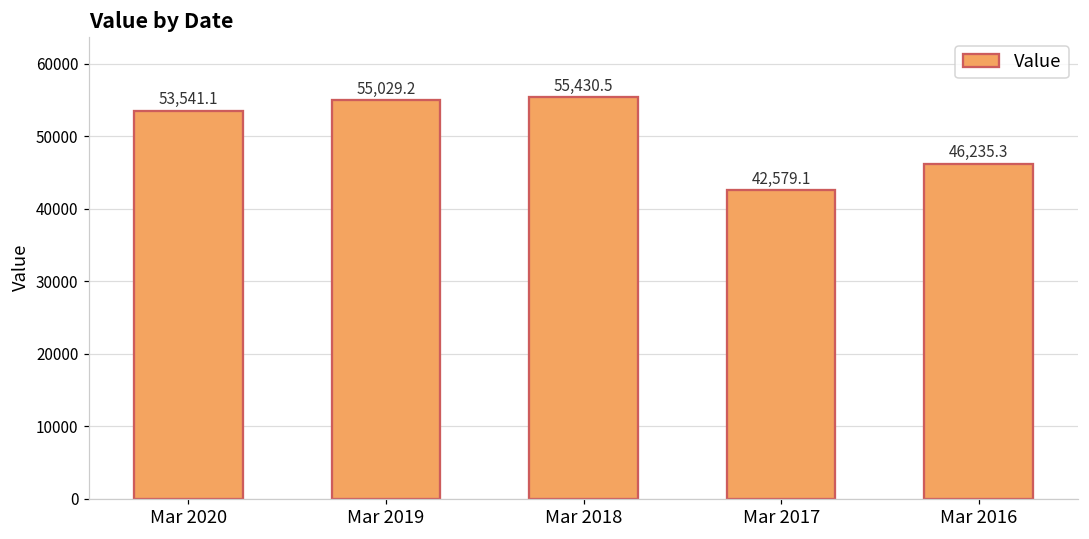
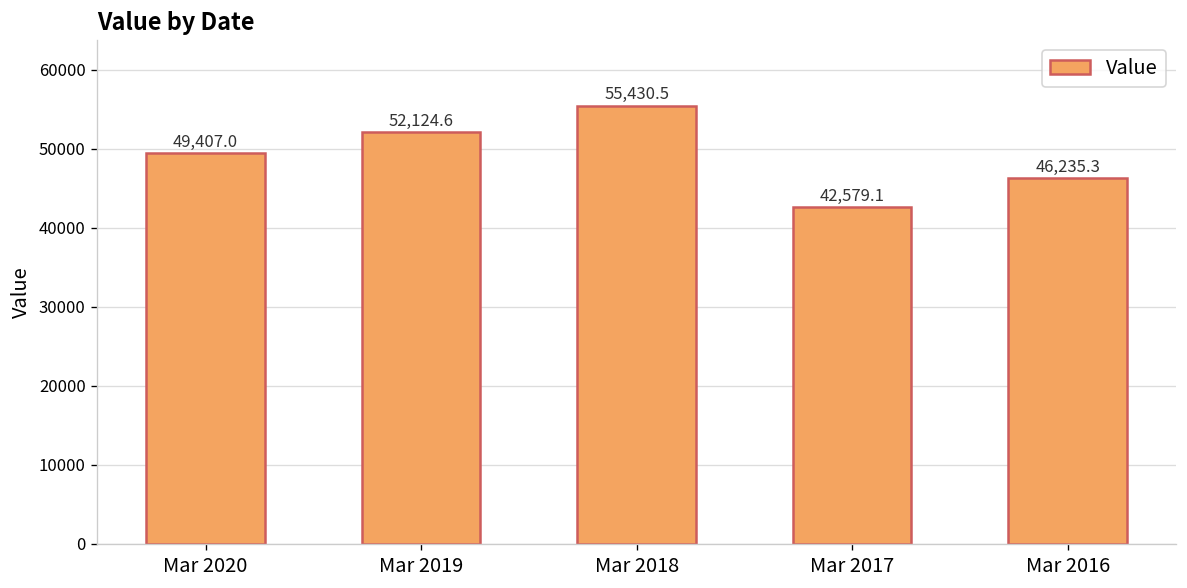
Mar 2020: 53,541.1 -> 49,407.0
Mar 2019: 55,029.2 -> 52,124.6
